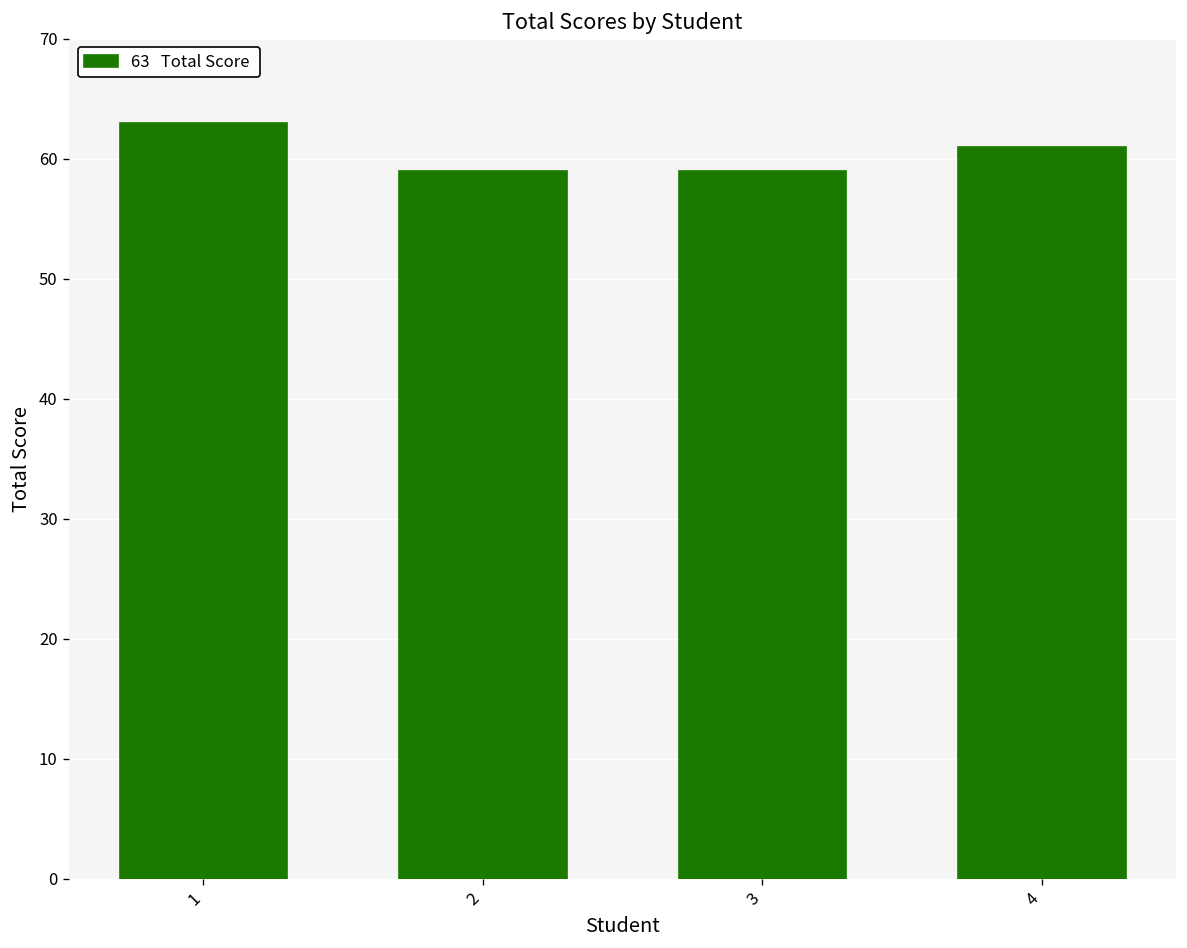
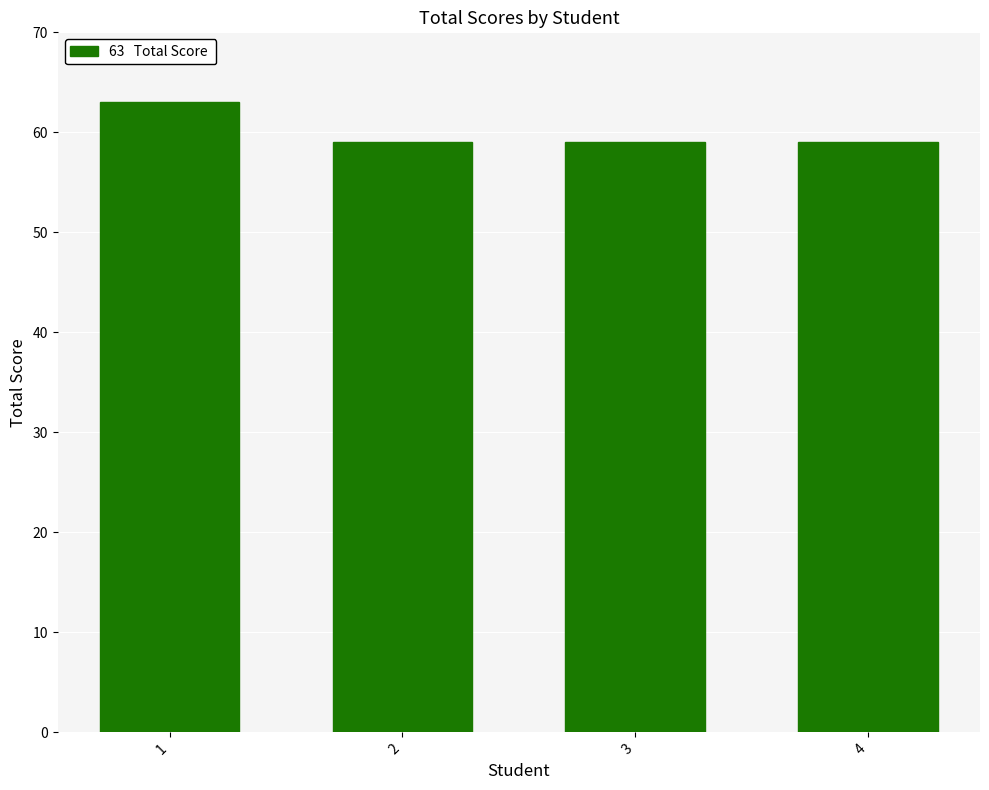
4: 61 -> 59
